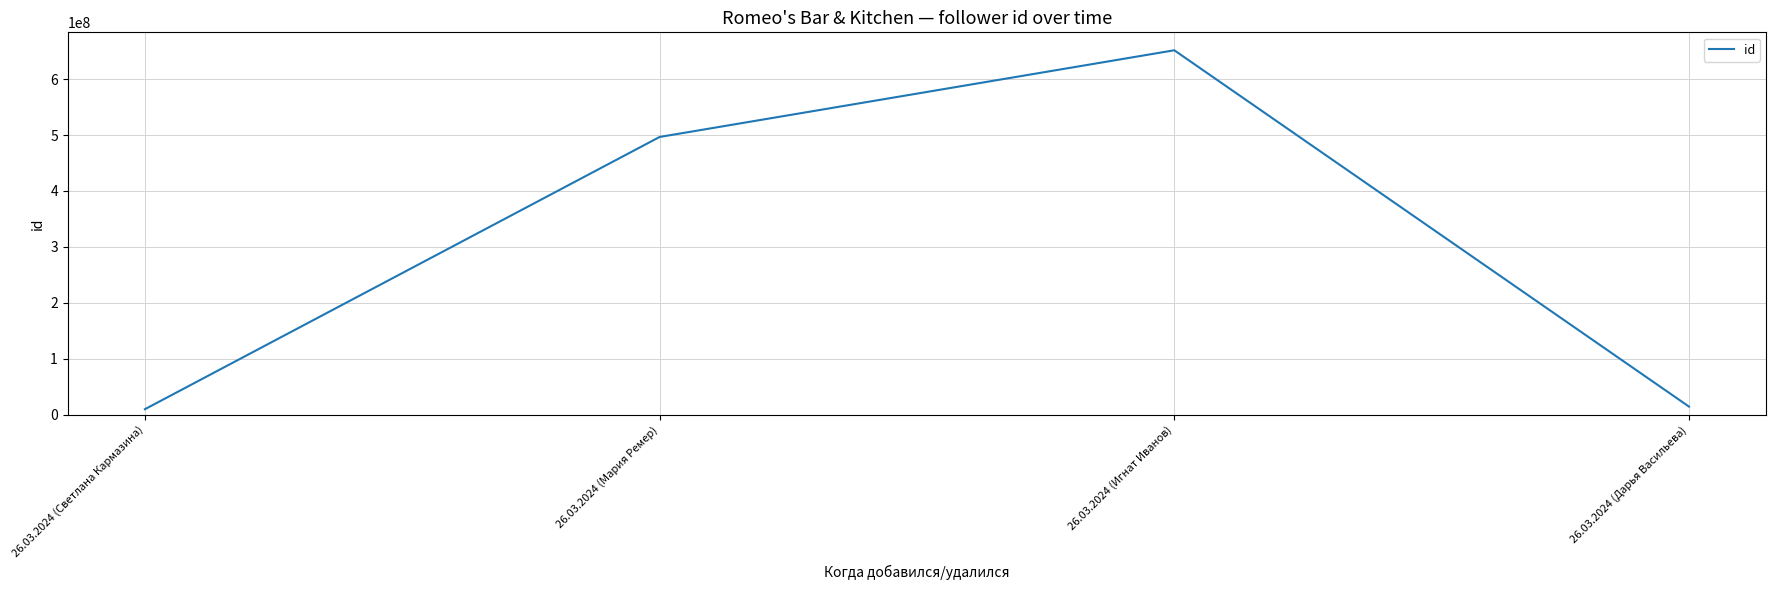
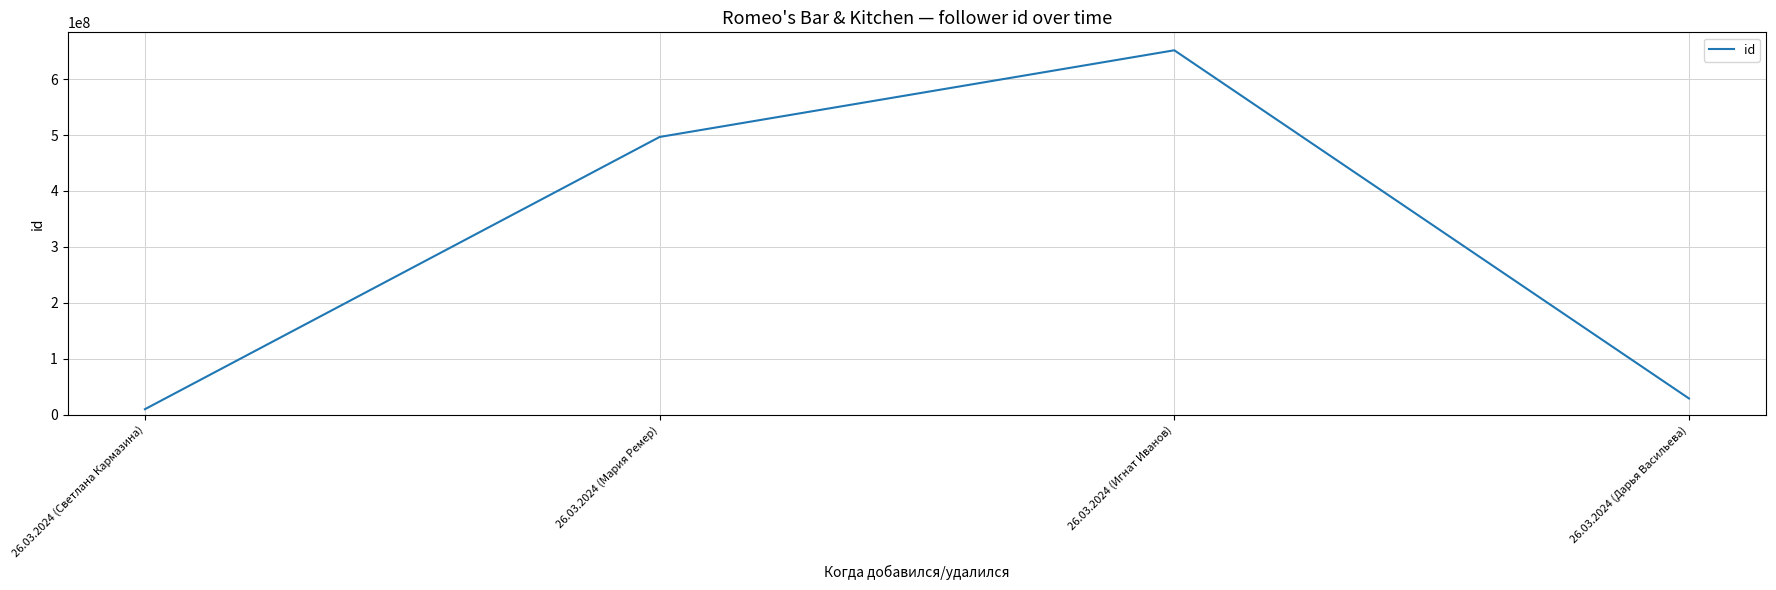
26.03.2024 (Дарья Васильева): 10000000 -> 30000000
